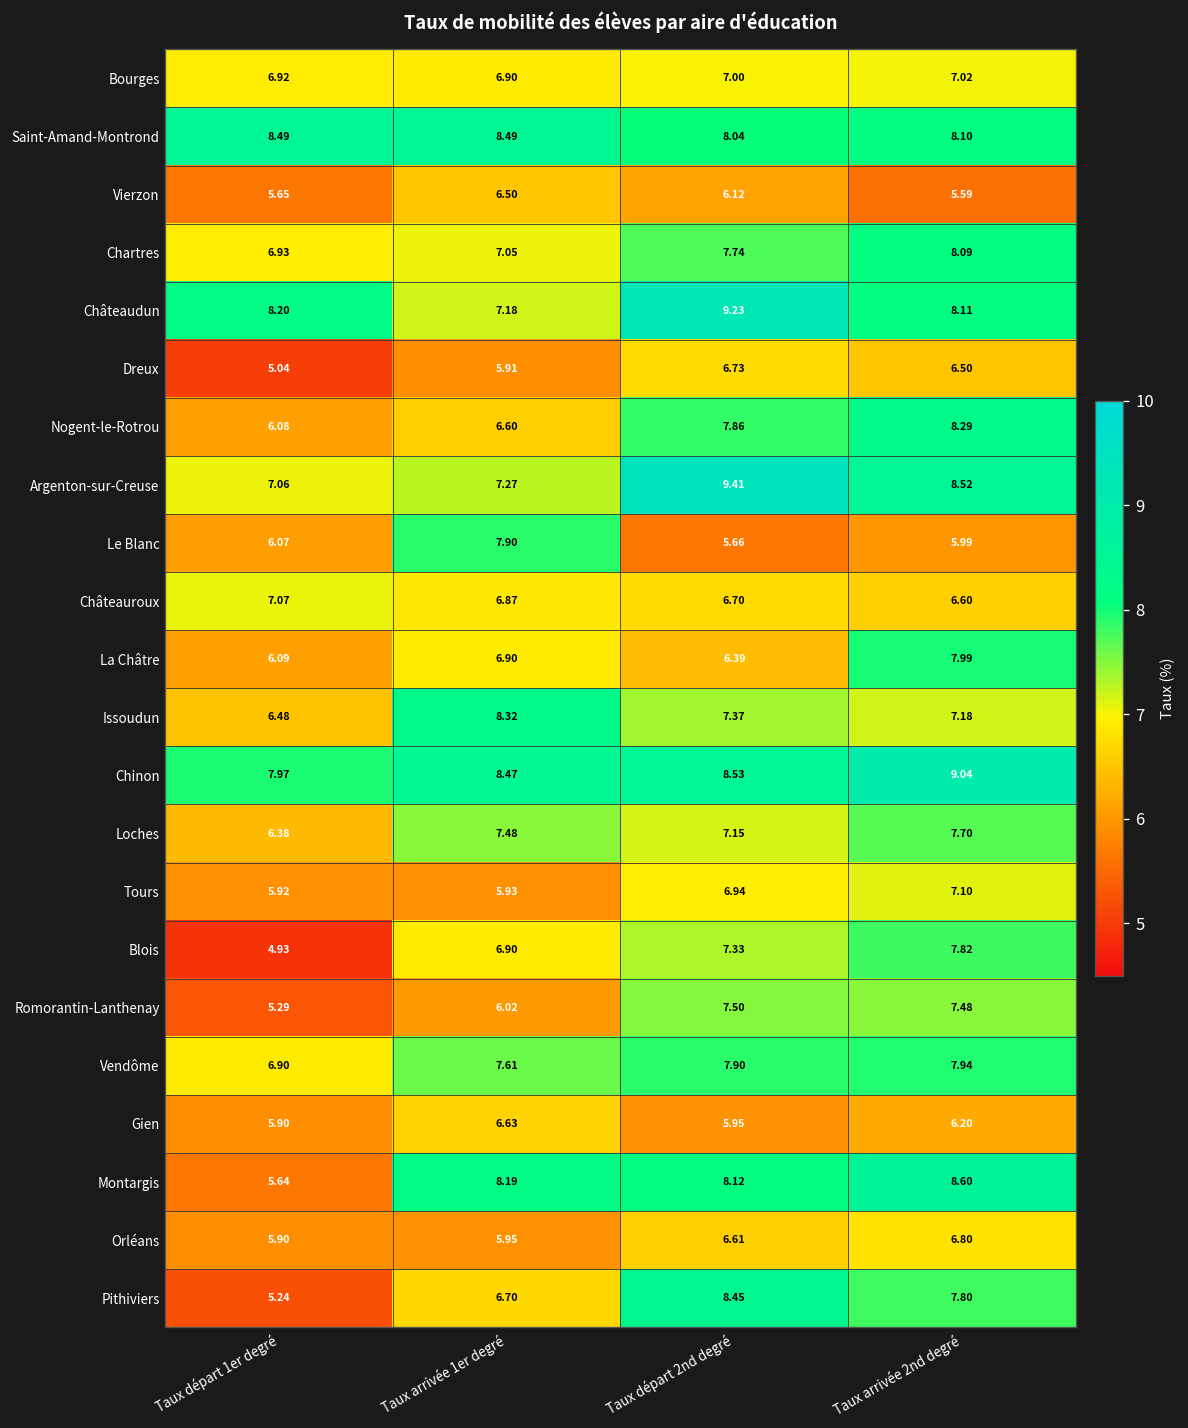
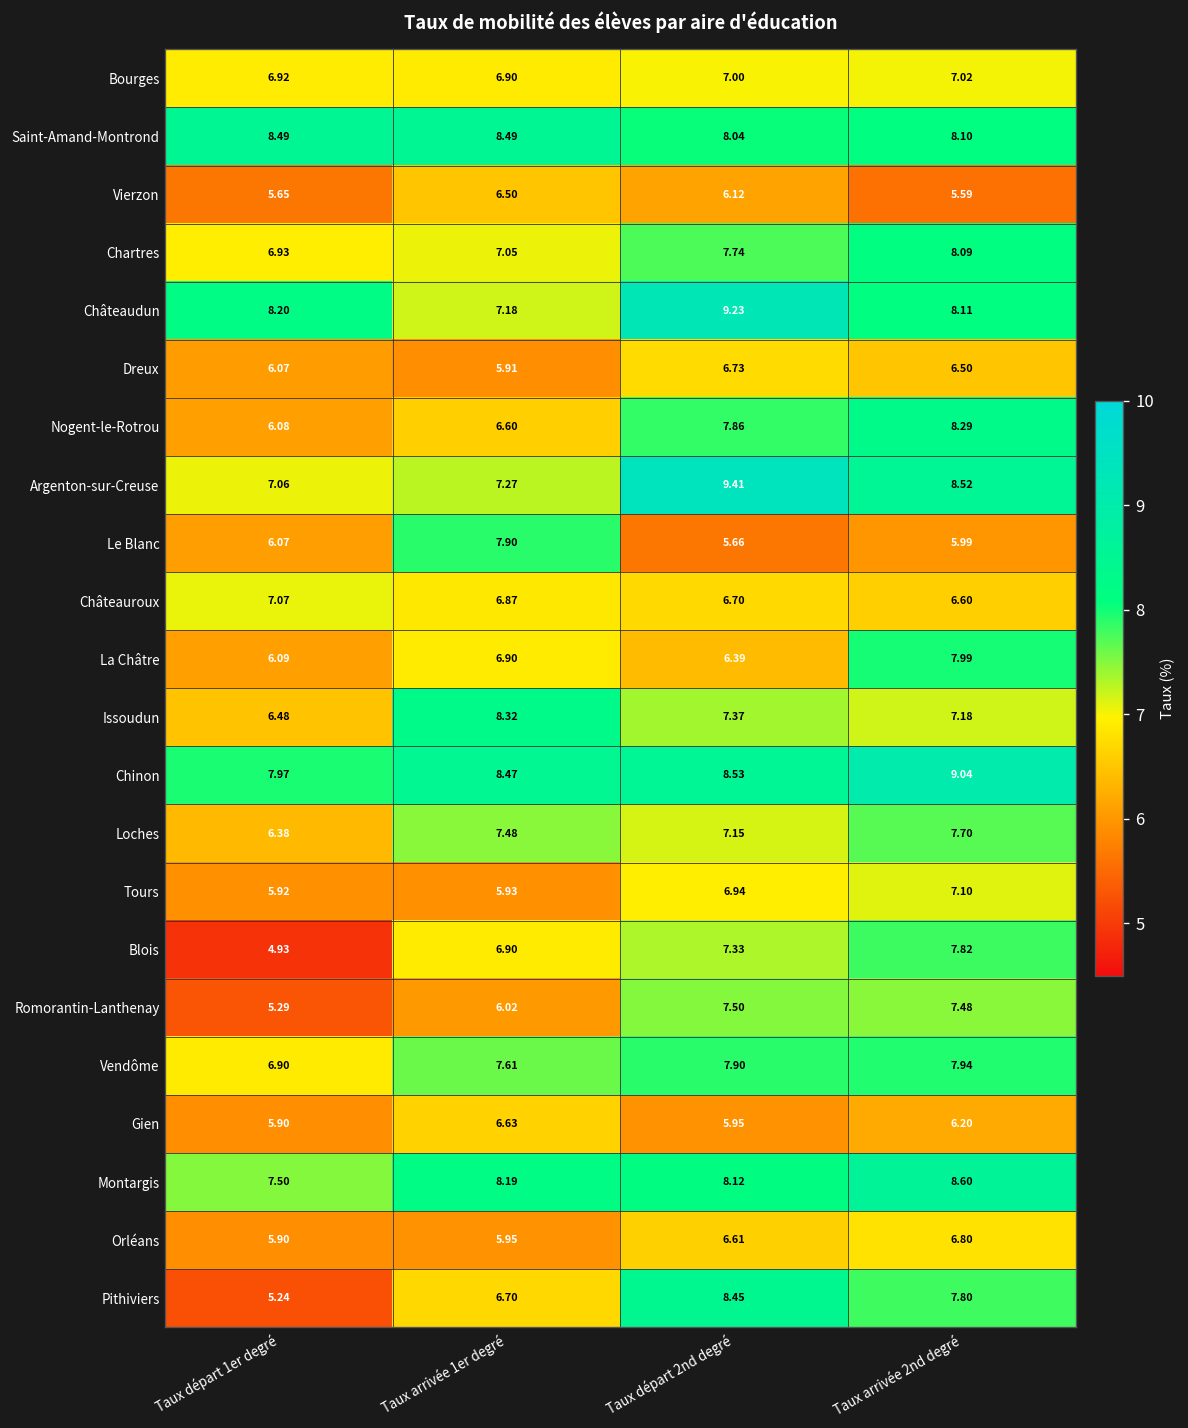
Dreux, Taux départ 1er degré: 5.04 -> 6.07
Montargis, Taux départ 1er degré: 5.64 -> 7.50
